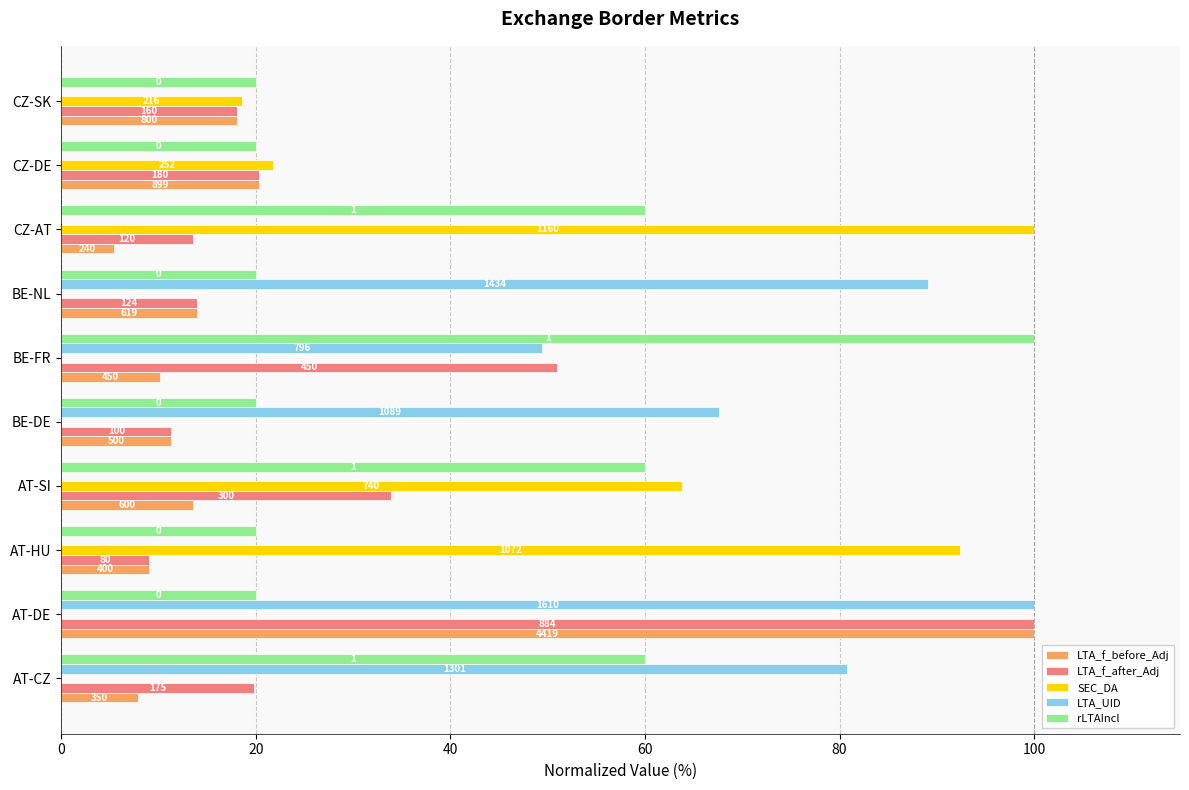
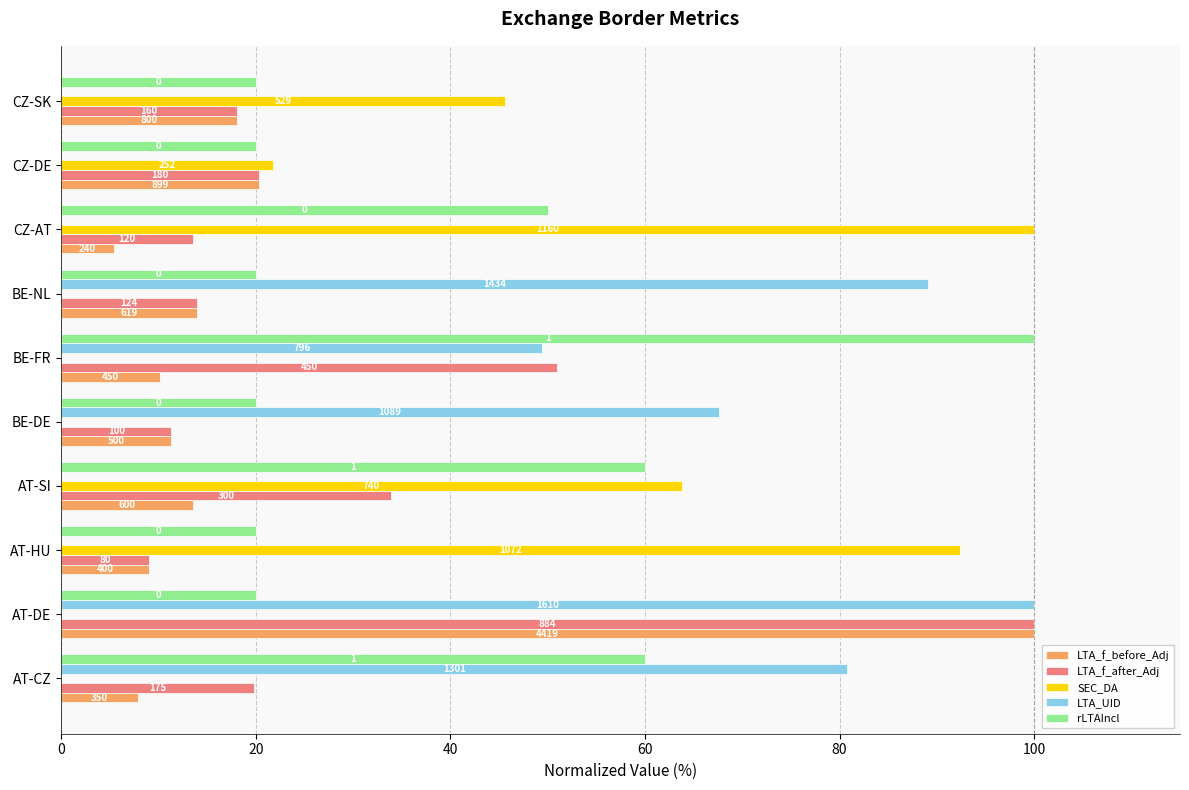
SEC_DA, CZ-SK: 216 -> 529
rLTAIncl, CZ-AT: 1 -> 0
